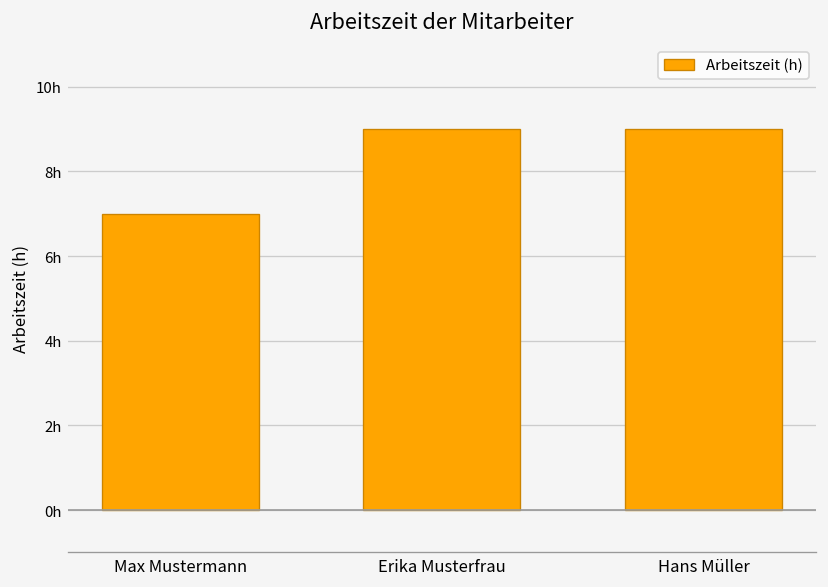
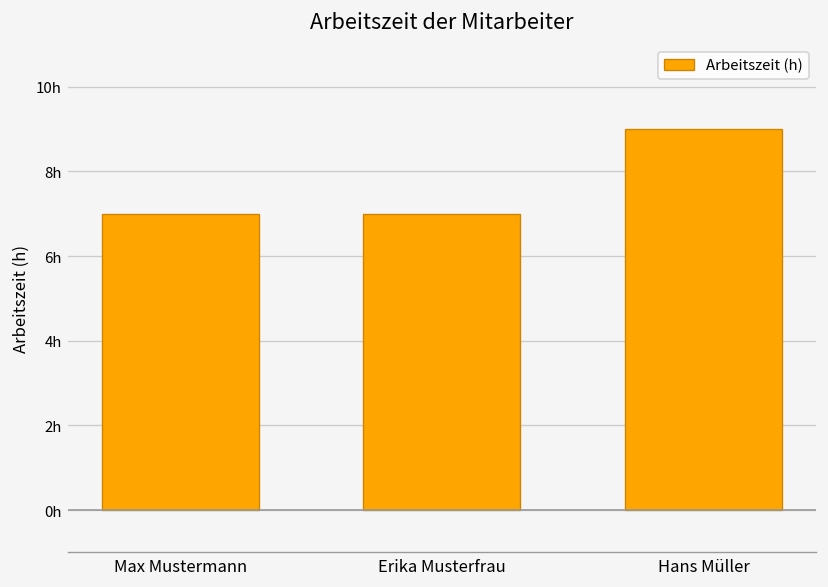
Erika Musterfrau: 9h -> 7h
